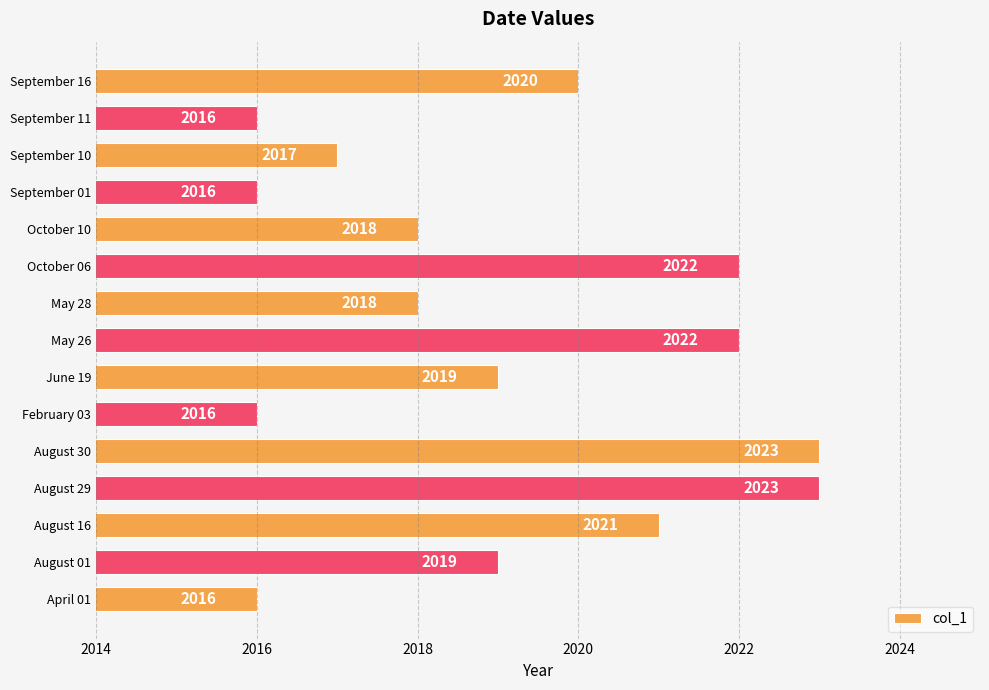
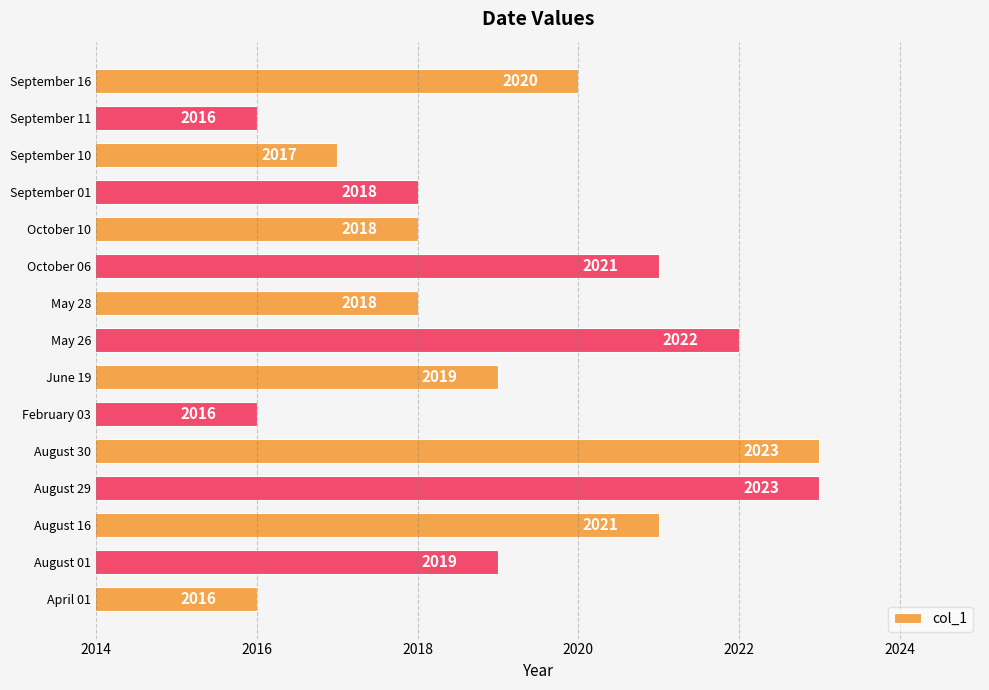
September 01: 2016 -> 2018
October 06: 2022 -> 2021
